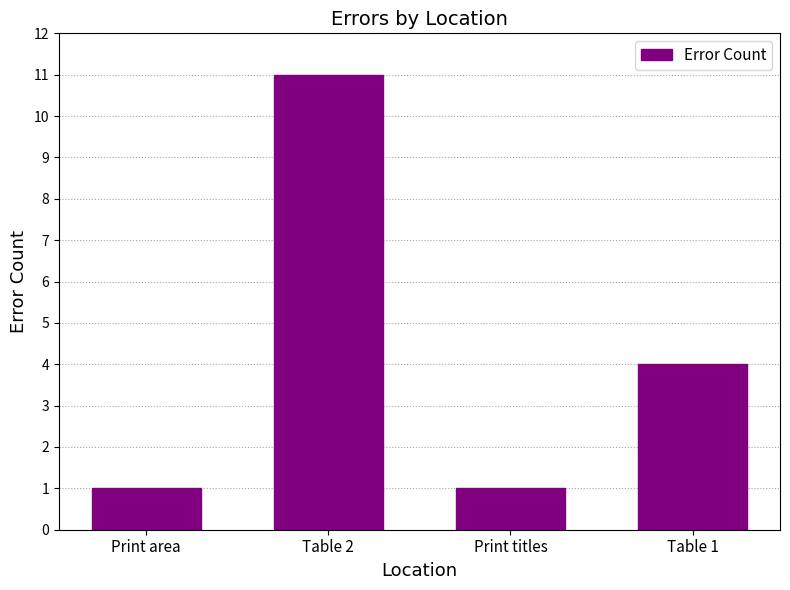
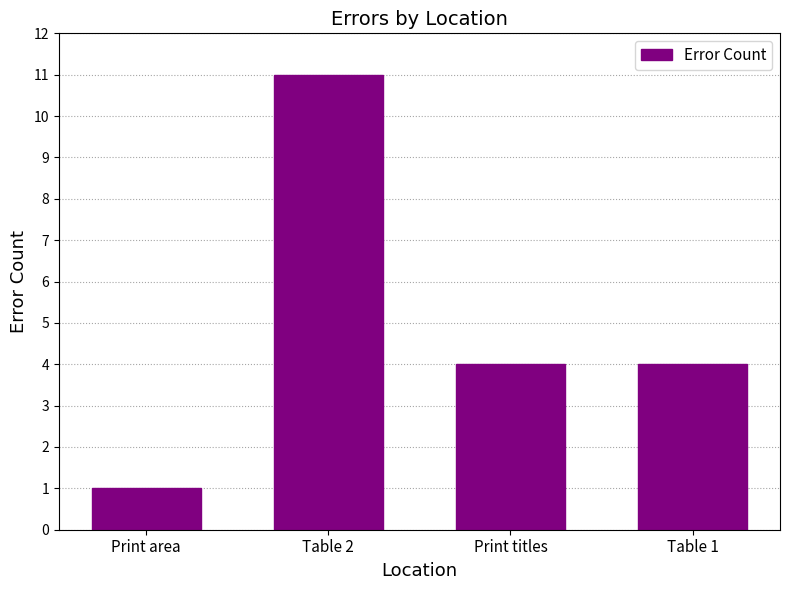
Print titles: 1 -> 4
